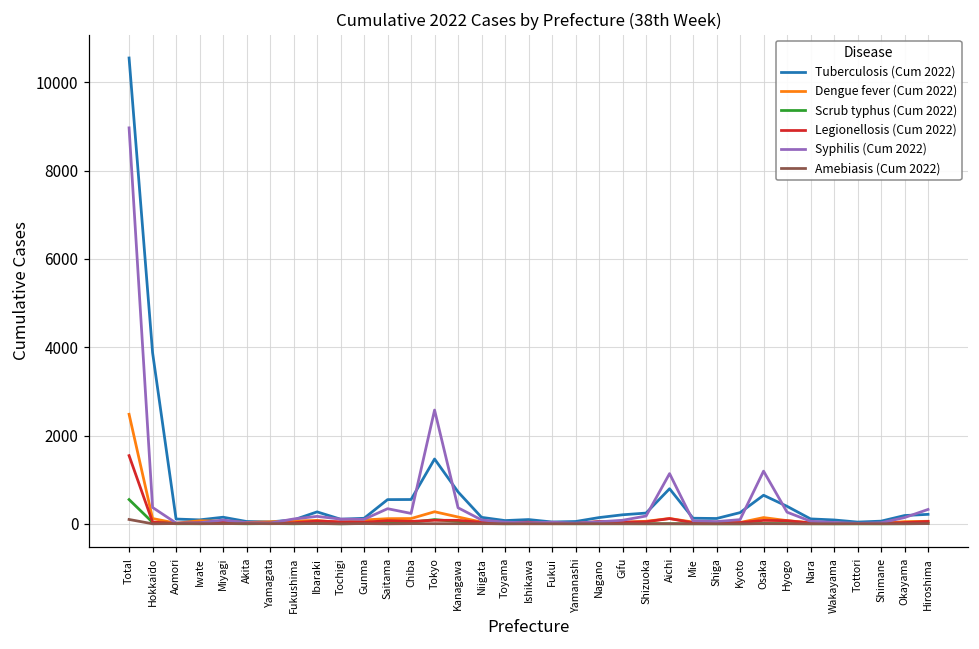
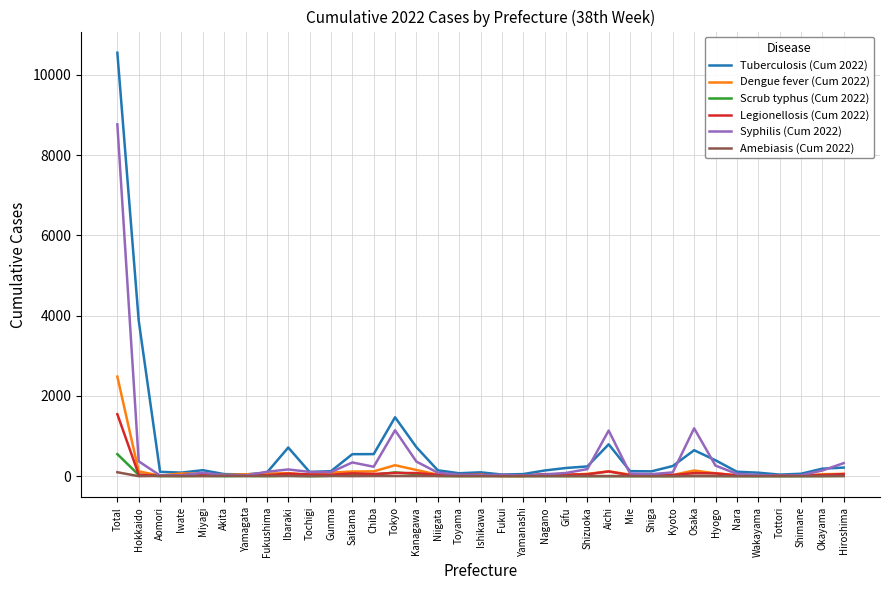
Syphilis (Cum 2022), Total: 9000 -> 8800
Tuberculosis (Cum 2022), Ibaraki: 300 -> 700
Syphilis (Cum 2022), Tokyo: 2600 -> 1100
